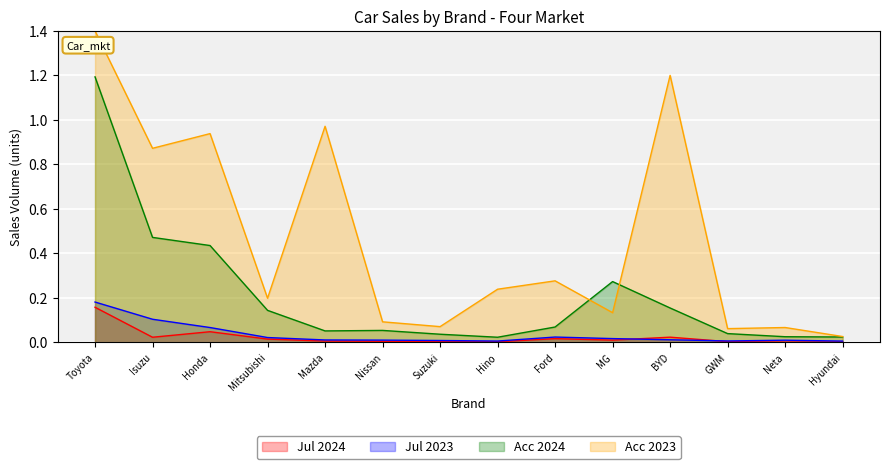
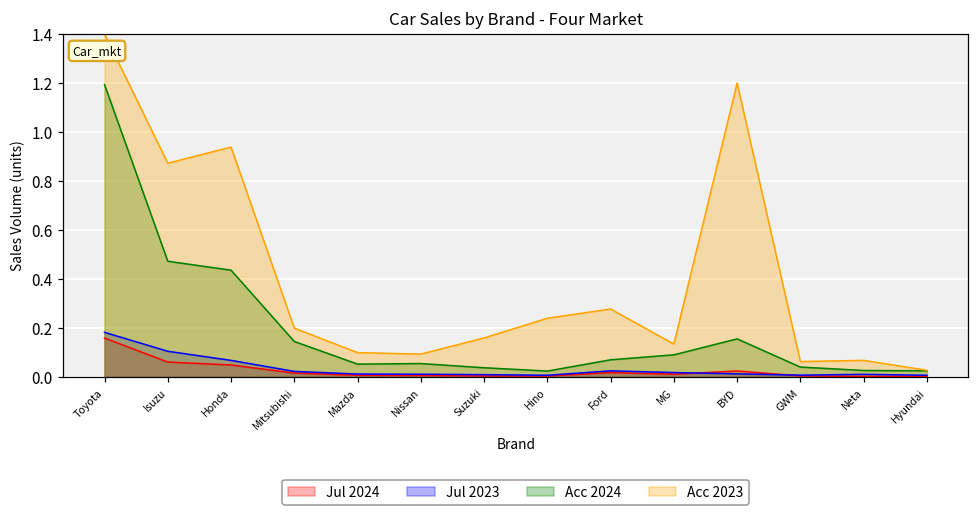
Jul 2024, Isuzu: 0.02 -> 0.06
Acc 2023, Mazda: 0.97 -> 0.10
Acc 2023, Suzuki: 0.07 -> 0.16
Acc 2024, MG: 0.27 -> 0.09
